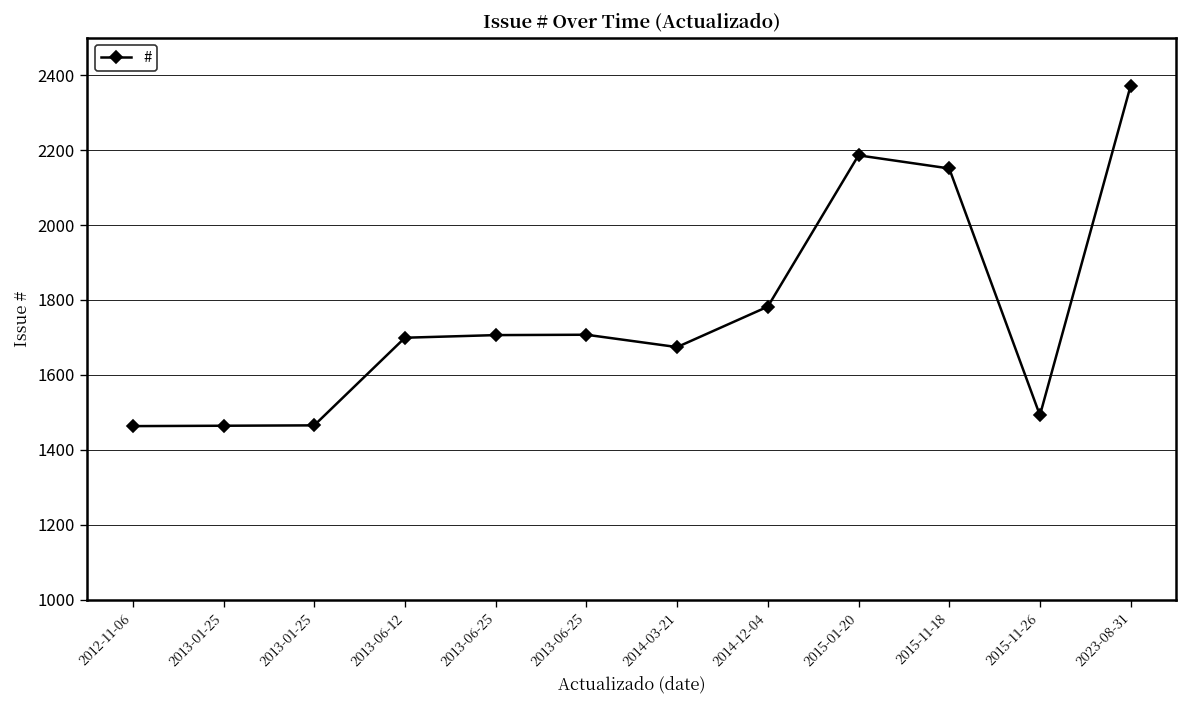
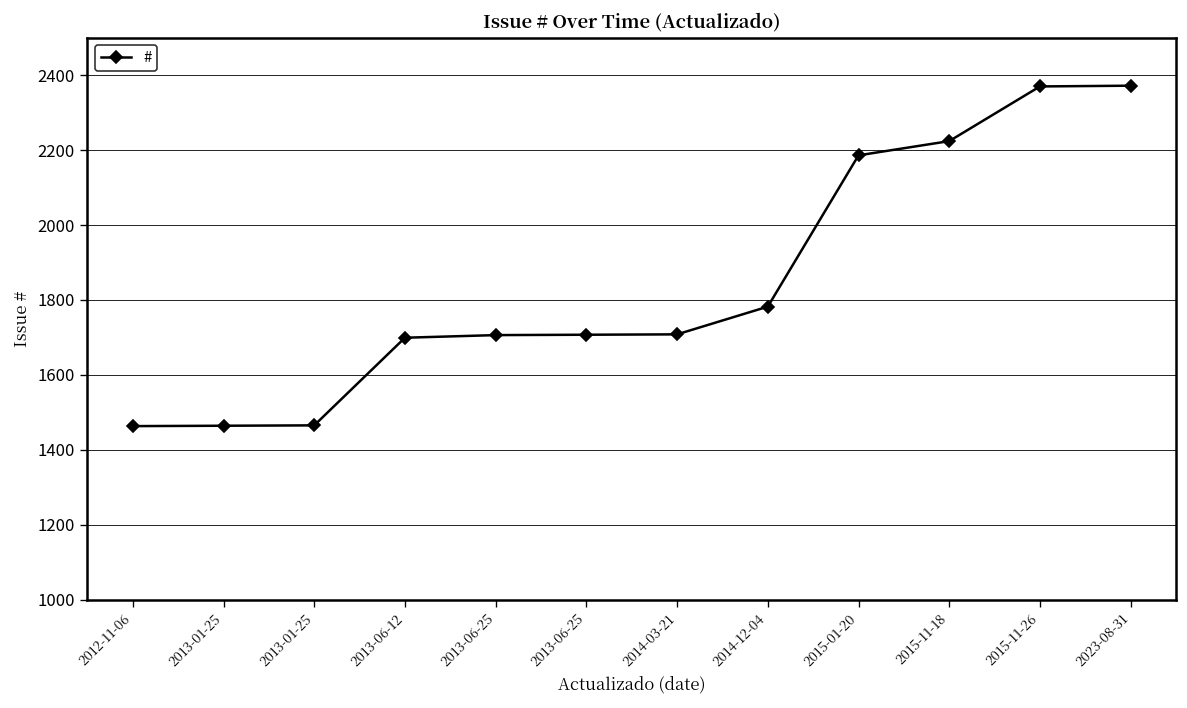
2014-03-21: 1670 -> 1710
2015-11-18: 2150 -> 2220
2015-11-26: 1490 -> 2370
